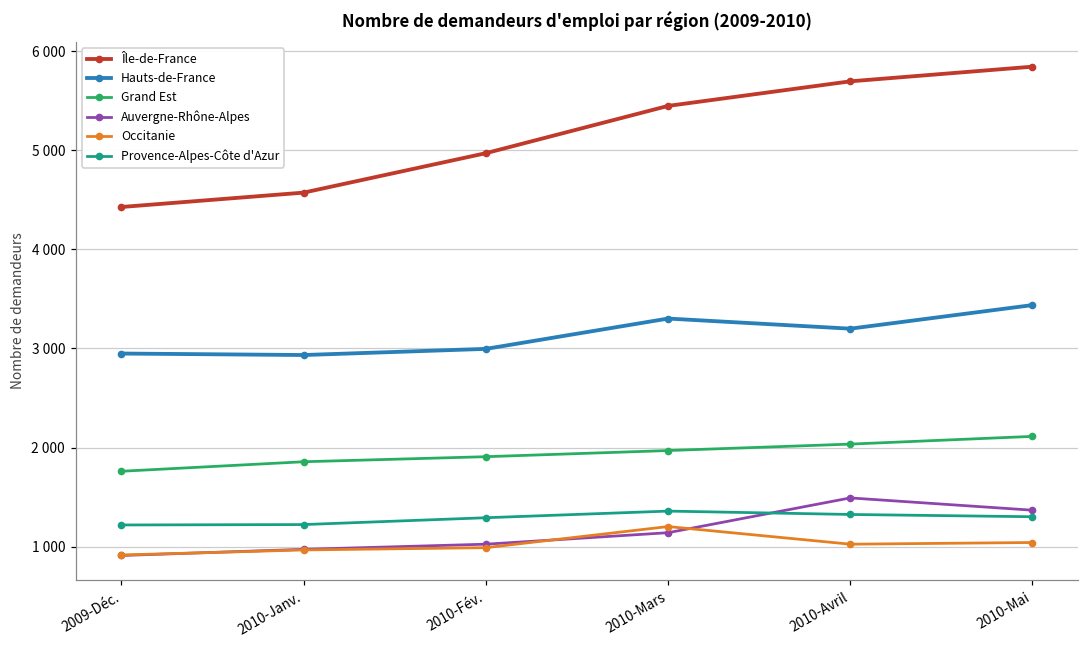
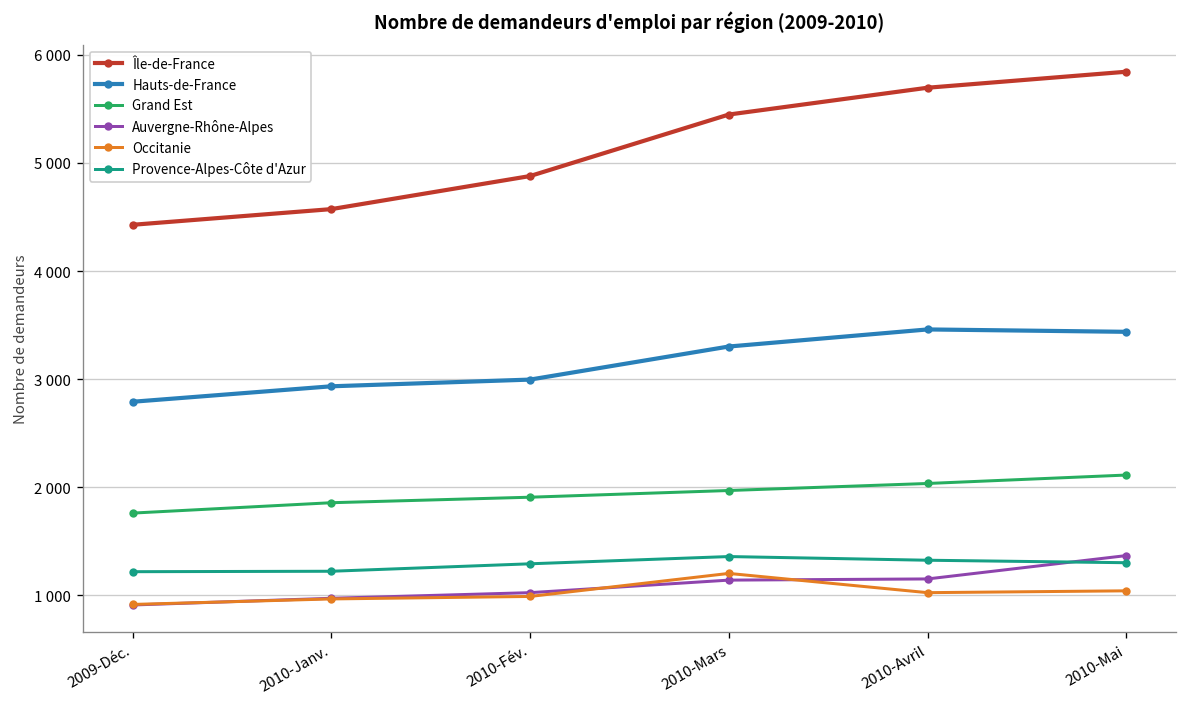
Hauts-de-France, 2009-Déc.: 2900 -> 2800
Île-de-France, 2010-Fév.: 5000 -> 4900
Hauts-de-France, 2010-Avril: 3200 -> 3500
Auvergne-Rhône-Alpes, 2010-Avril: 1500 -> 1200
